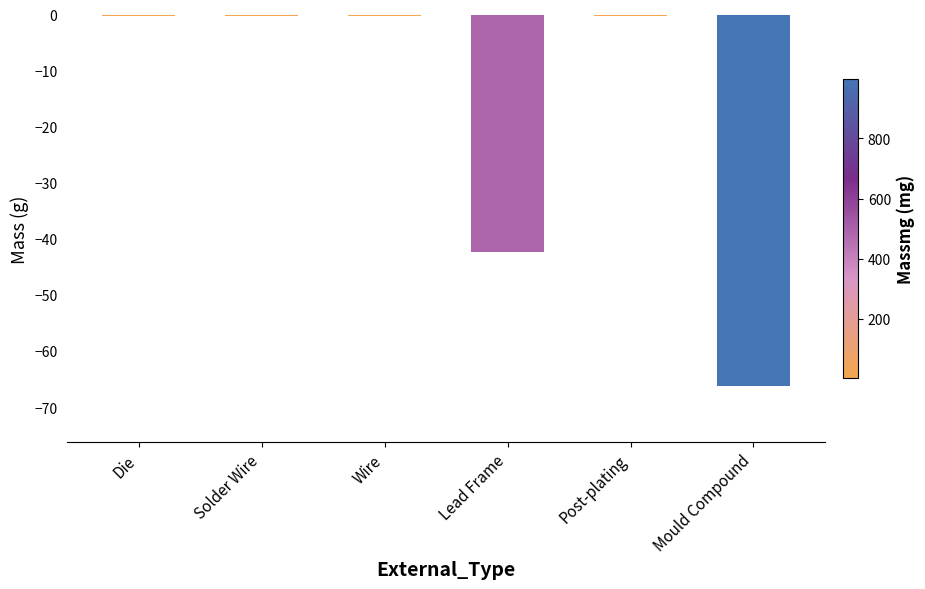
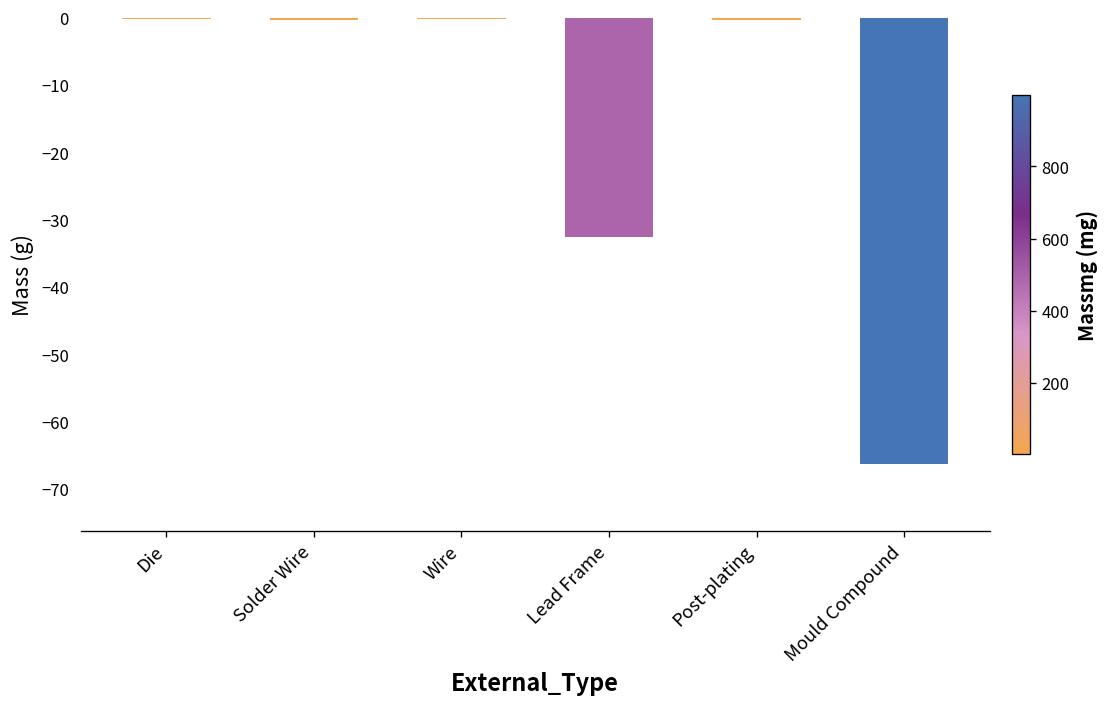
Lead Frame: -42 -> -33
